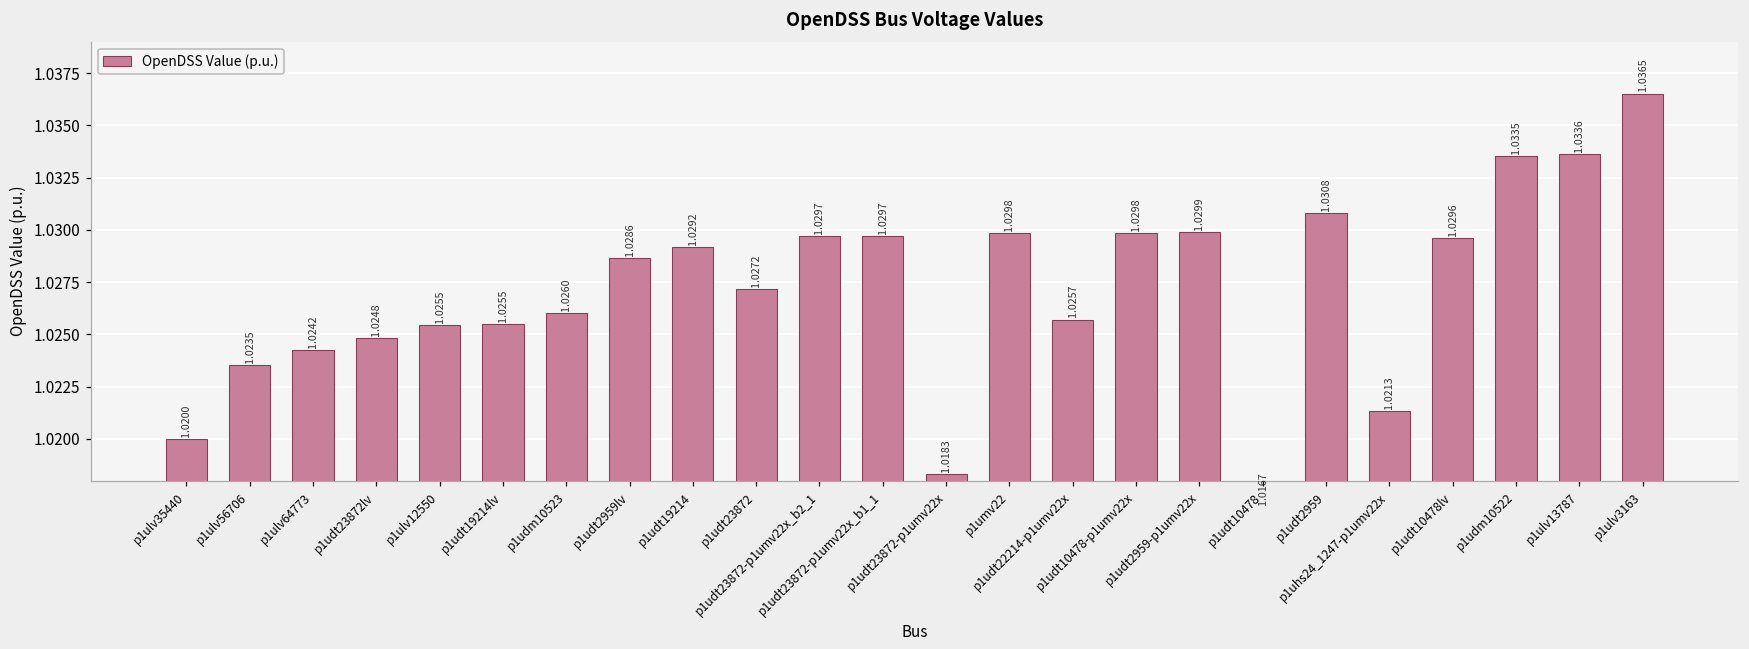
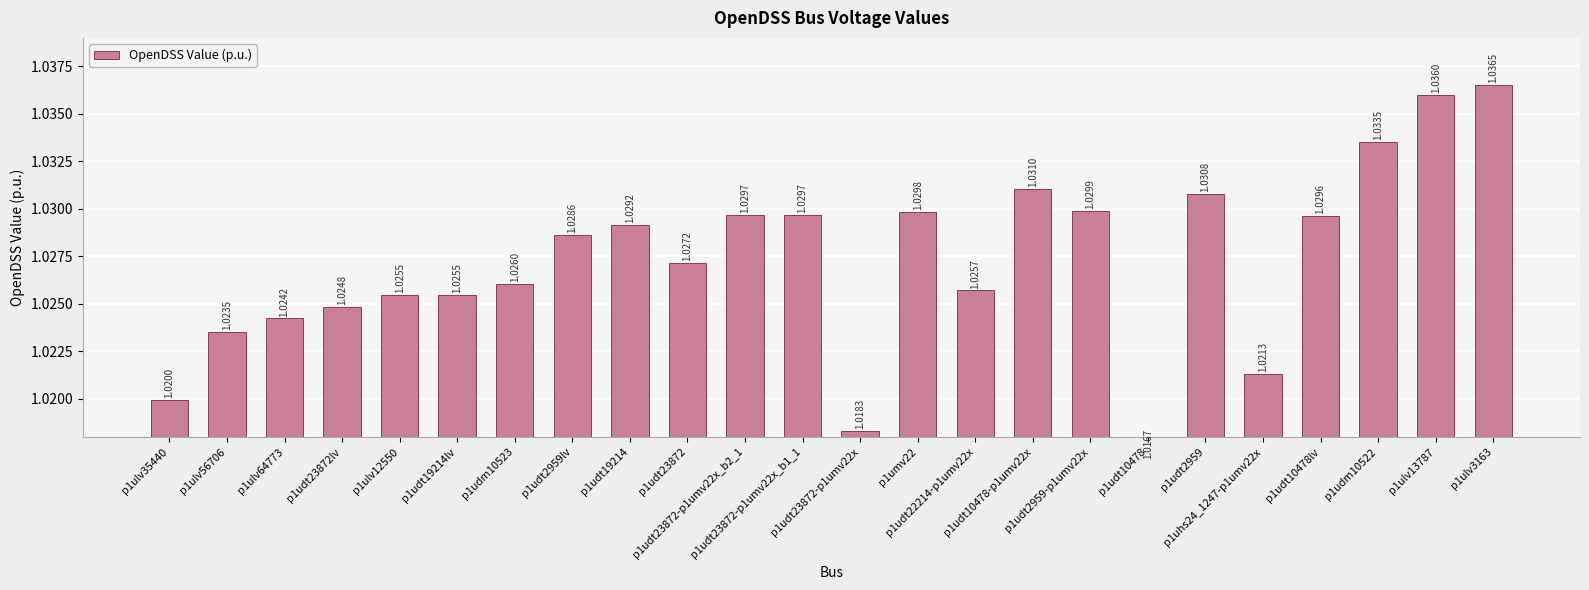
p1udt10478-p1umv22x: 1.0298 -> 1.0310
p1ulv13787: 1.0336 -> 1.0360
